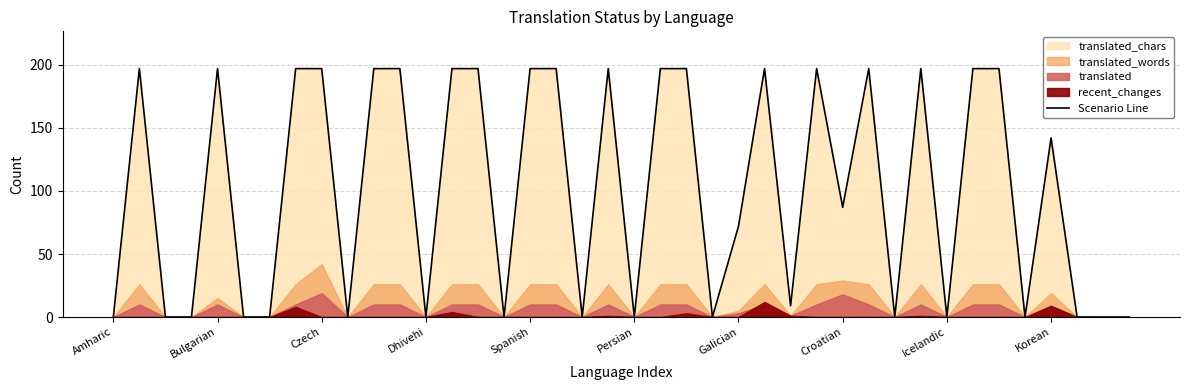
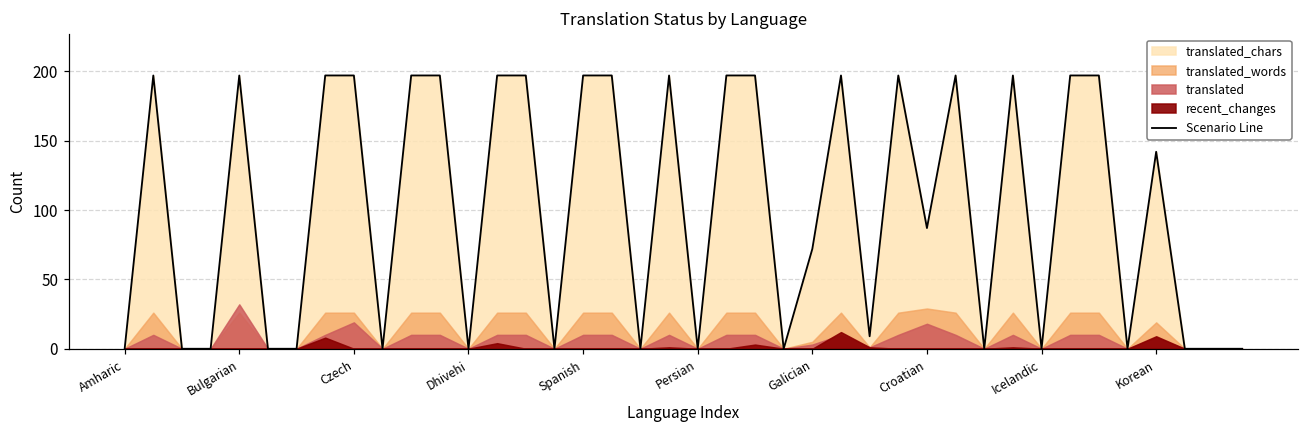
translated_words, Bulgarian: 15 -> 26
translated, Bulgarian: 10 -> 32
translated_words, Czech: 42 -> 26
